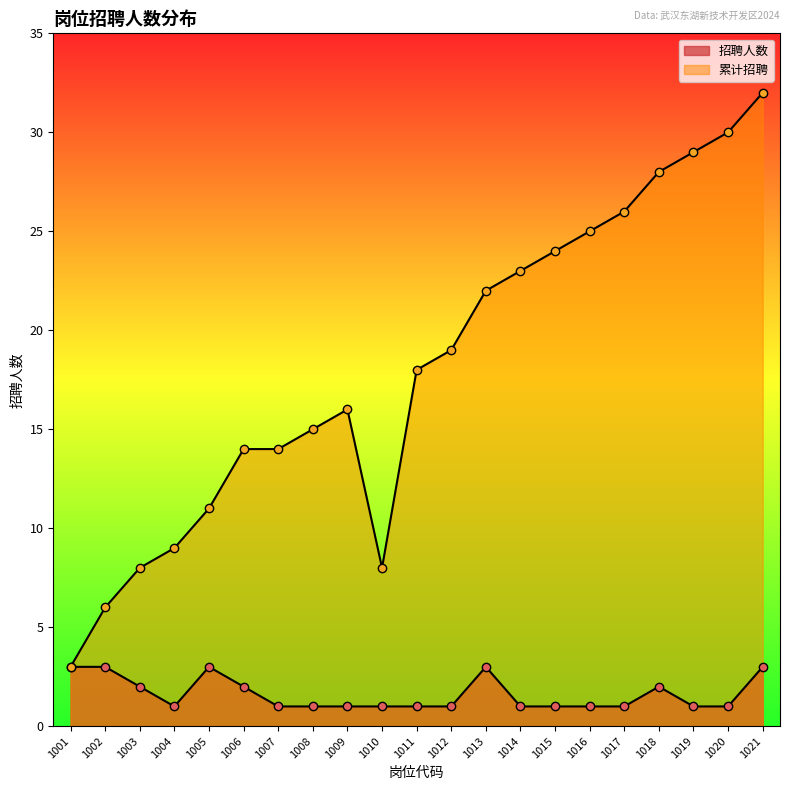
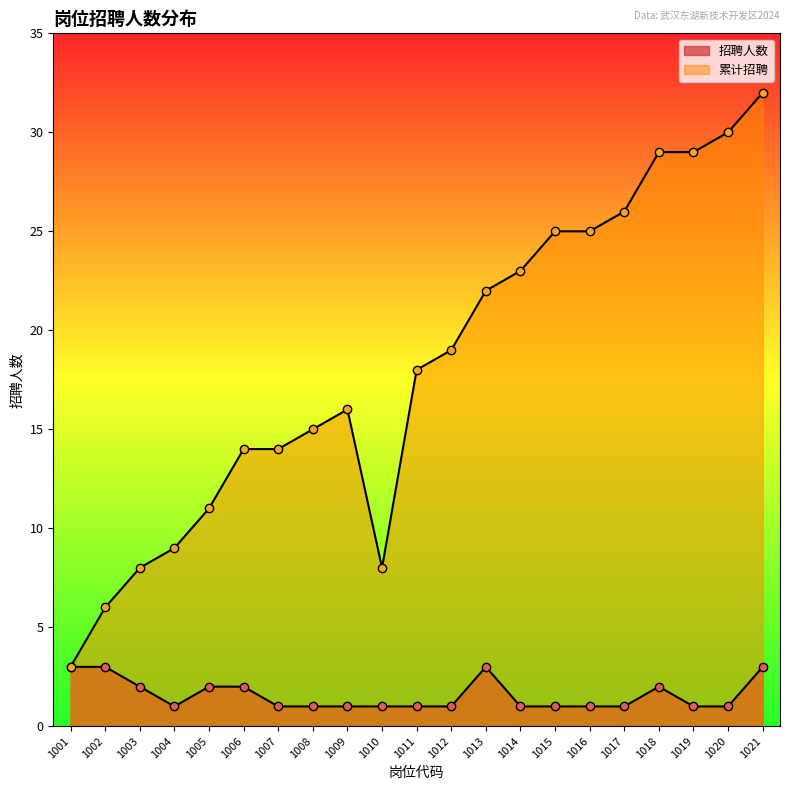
招聘人数, 1005: 3 -> 2
累计招聘, 1015: 24 -> 25
累计招聘, 1018: 28 -> 29
